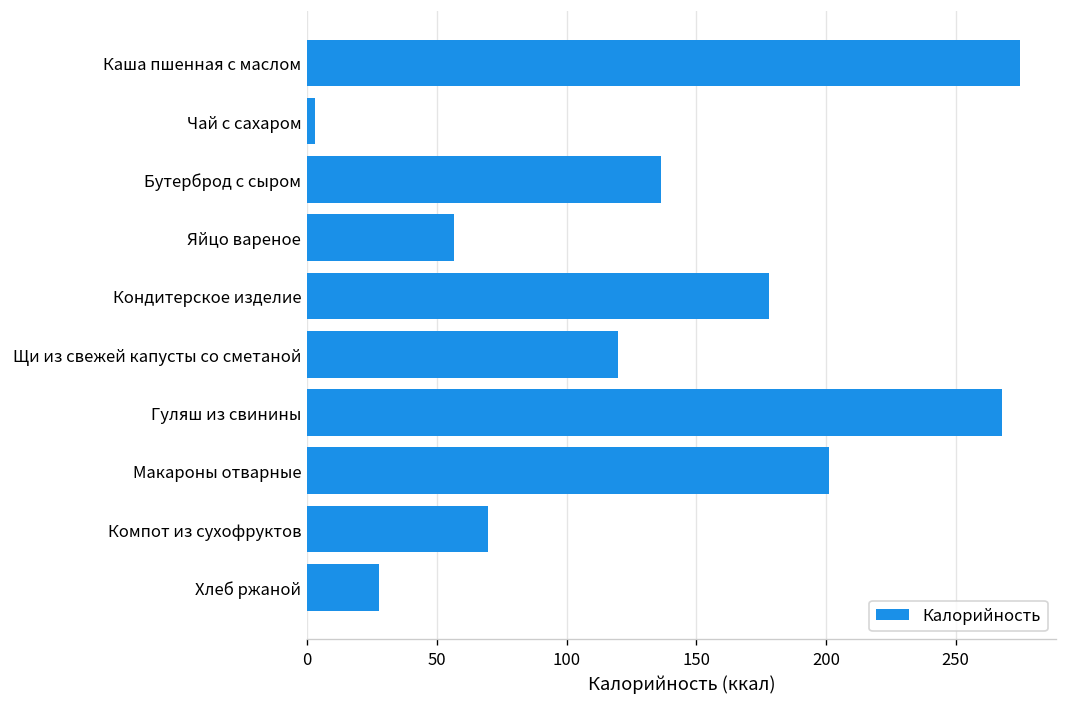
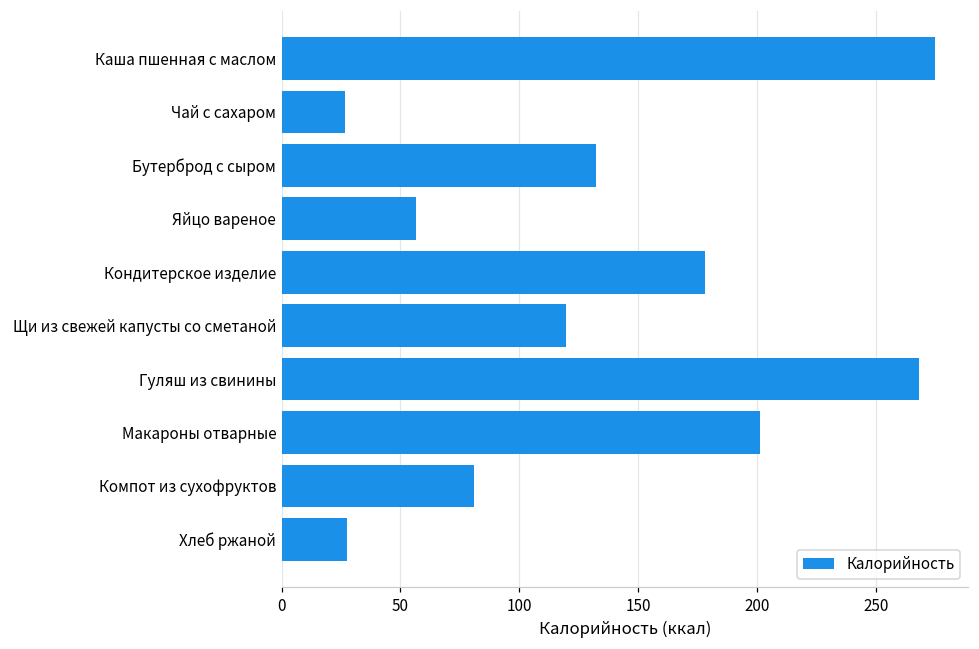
Чай с сахаром: 3 -> 27
Бутерброд с сыром: 136 -> 132
Компот из сухофруктов: 70 -> 81
